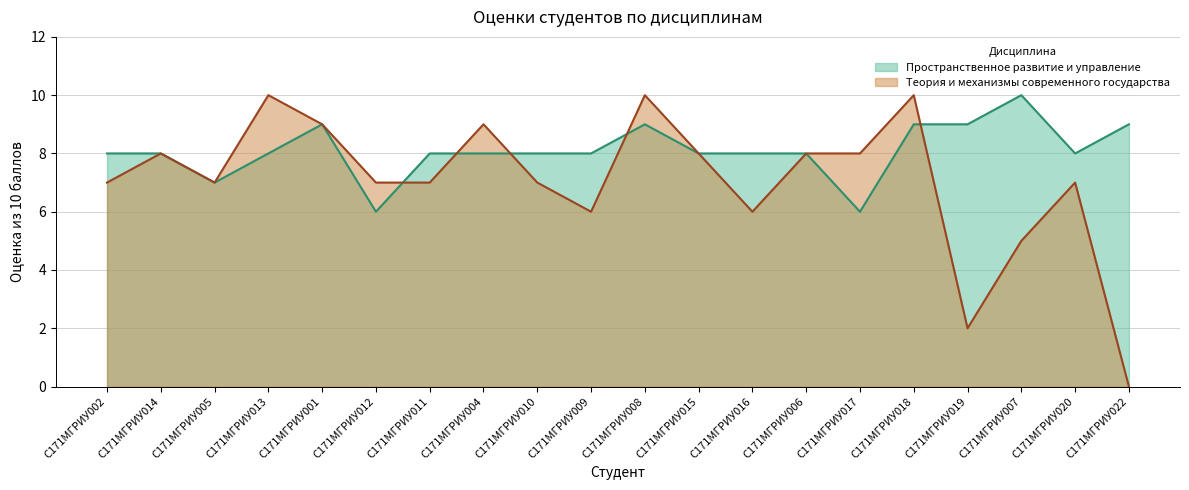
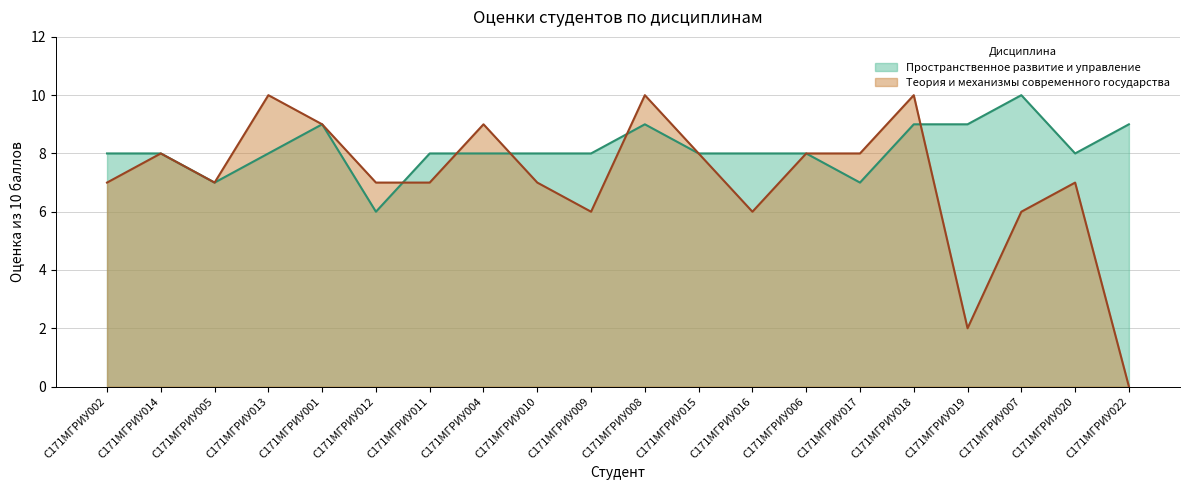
Пространственное развитие и управление, С171МГРИУ017: 6 -> 7
Теория и механизмы современного государства, С171МГРИУ007: 5 -> 6
